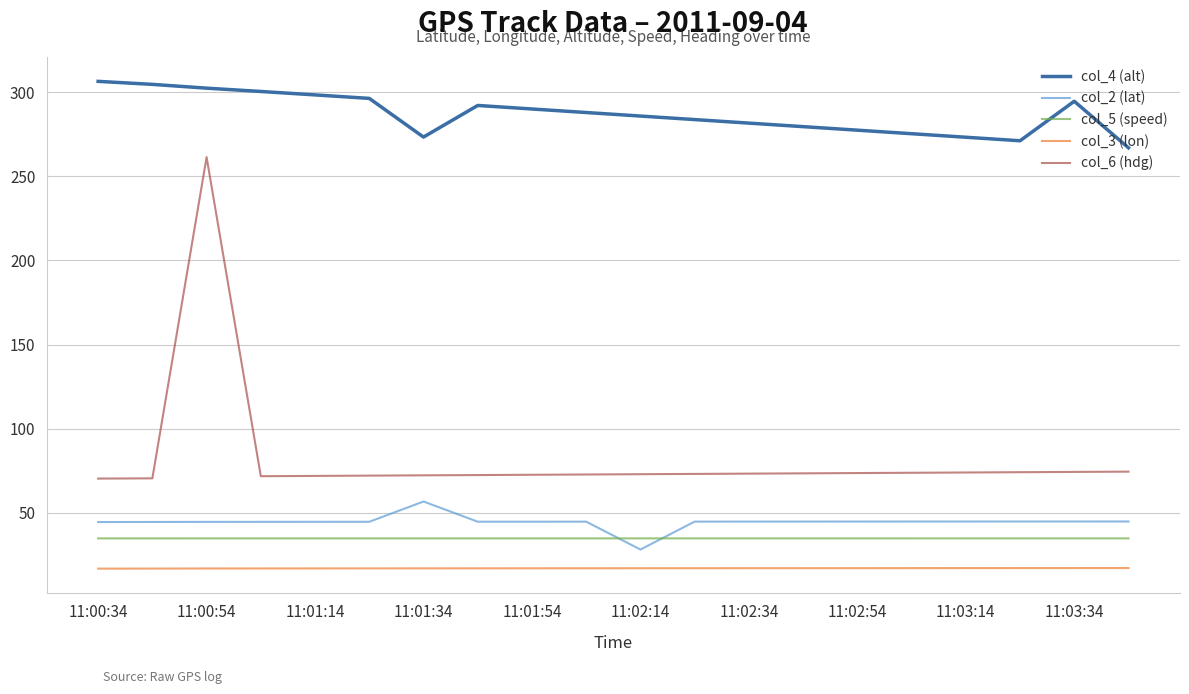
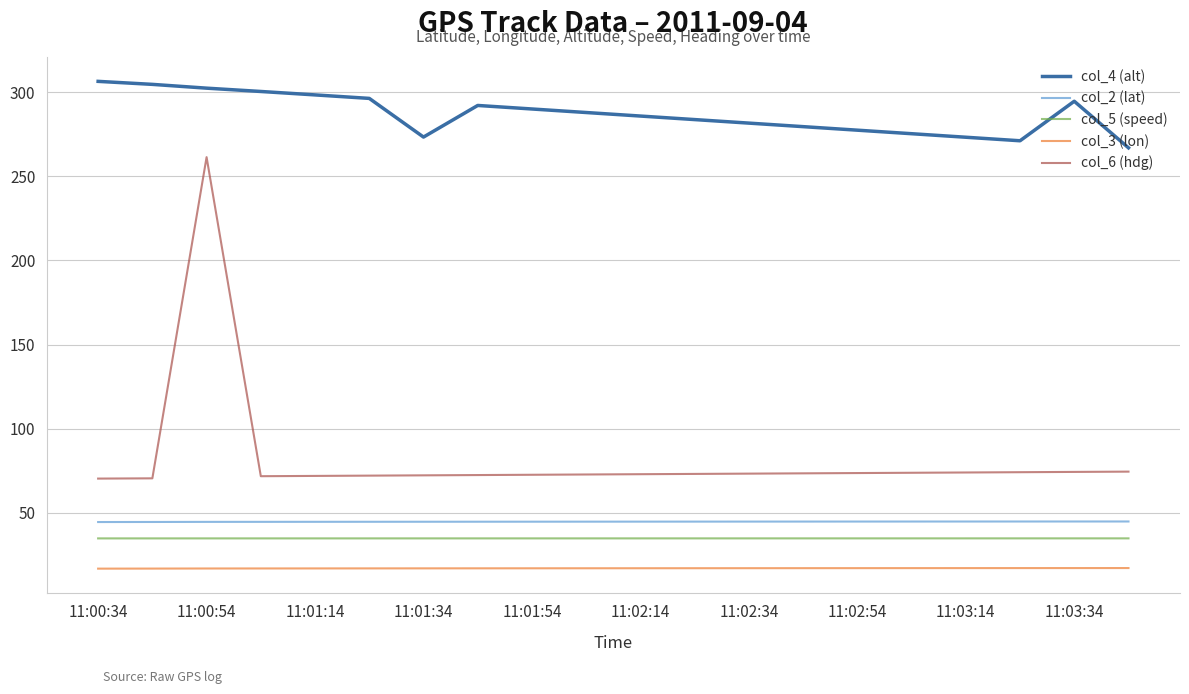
col_2 (lat), 11:01:34: 57 -> 45
col_2 (lat), 11:02:14: 28 -> 45
